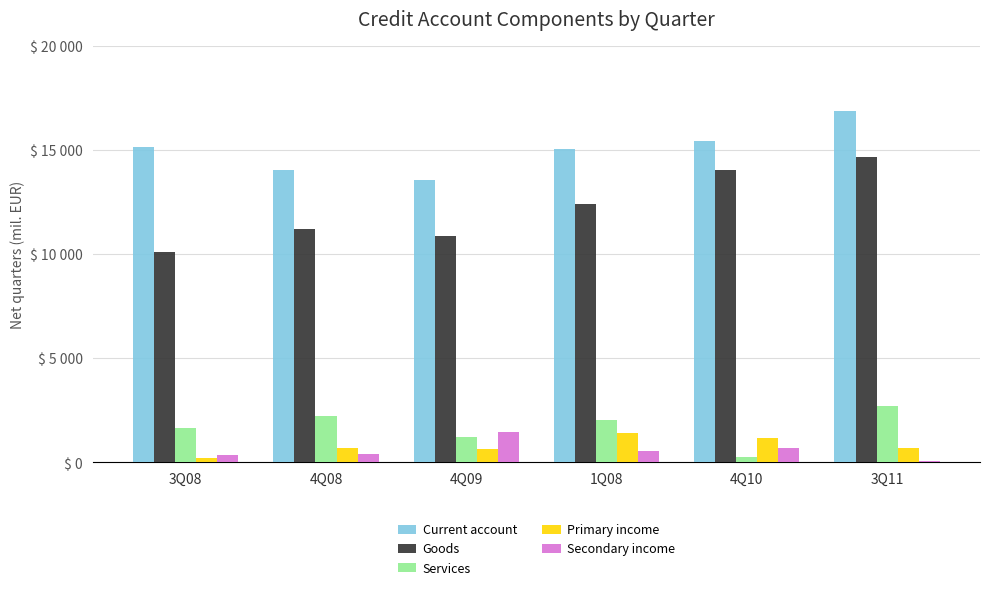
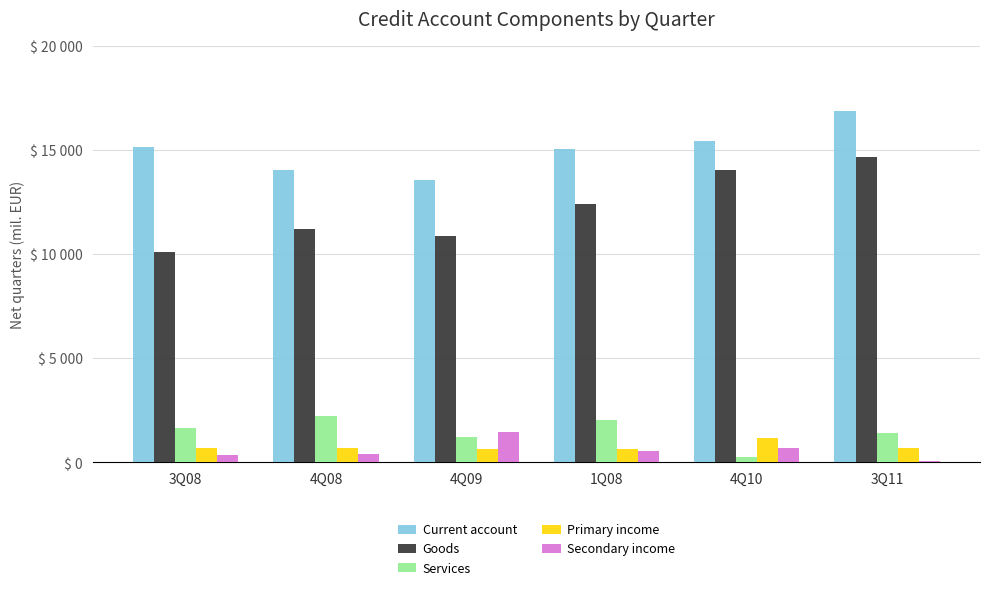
Primary income, 3Q08: $ 200 -> $ 700
Primary income, 1Q08: $ 1400 -> $ 600
Services, 3Q11: $ 2700 -> $ 1400
